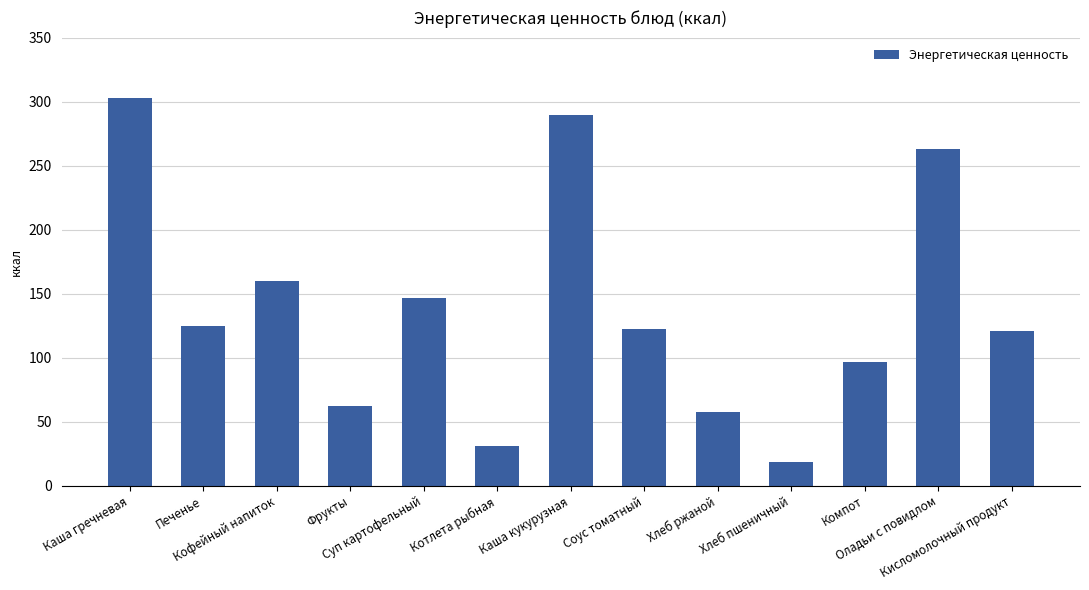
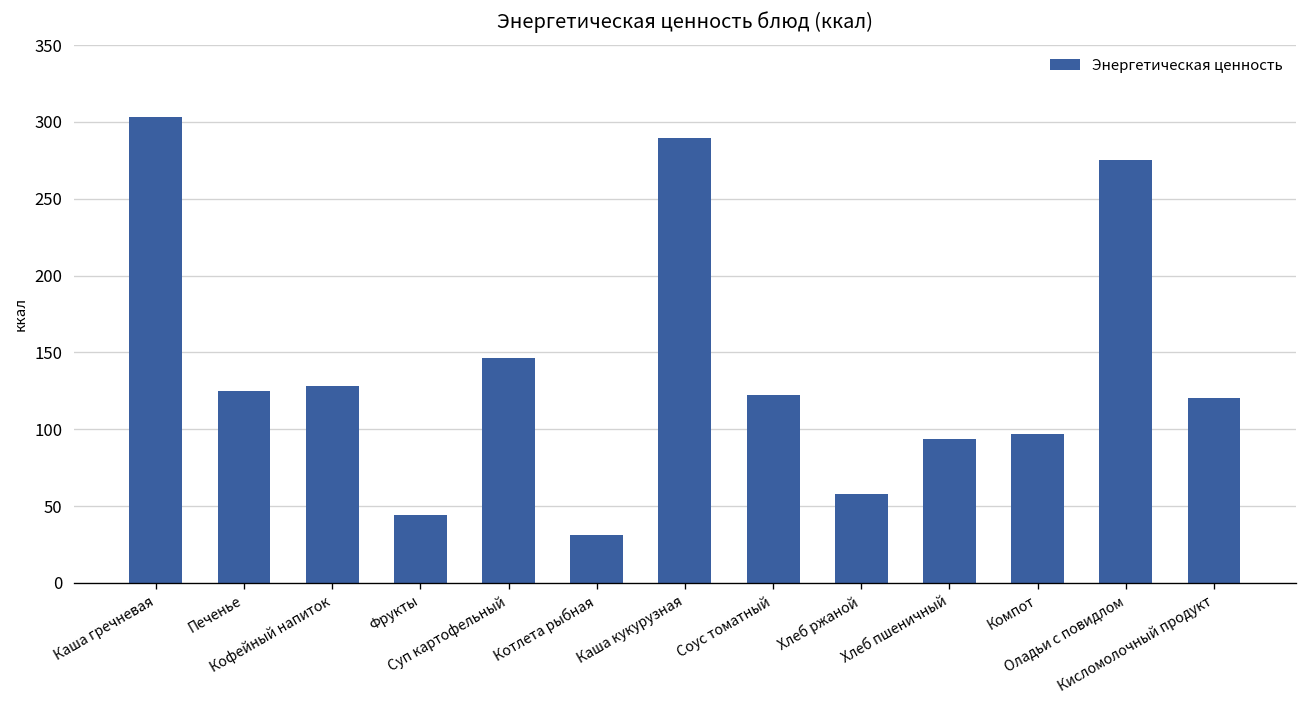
Кофейный напиток: 160 -> 128
Фрукты: 62 -> 44
Хлеб пшеничный: 19 -> 94
Оладьи с повидлом: 263 -> 275
